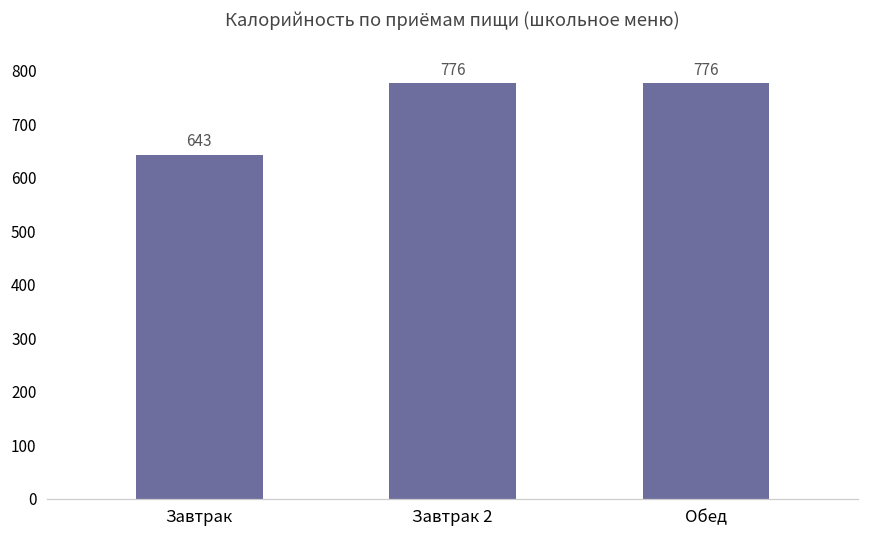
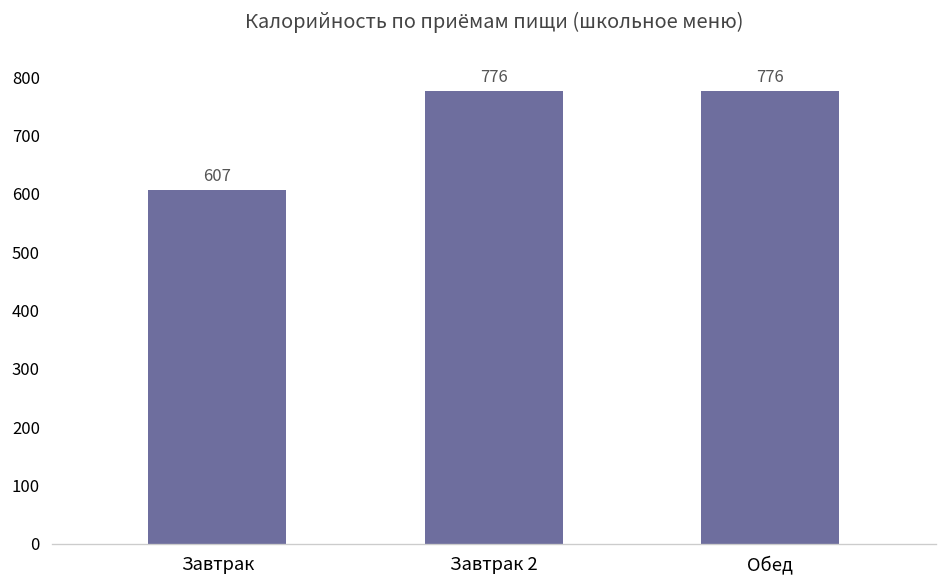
Завтрак: 643 -> 607
